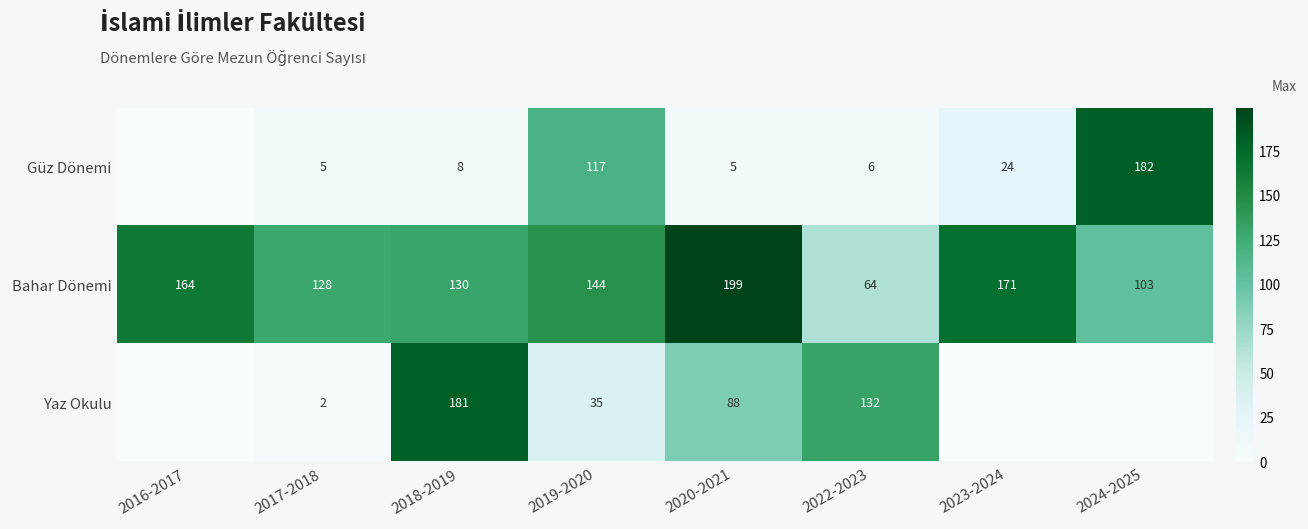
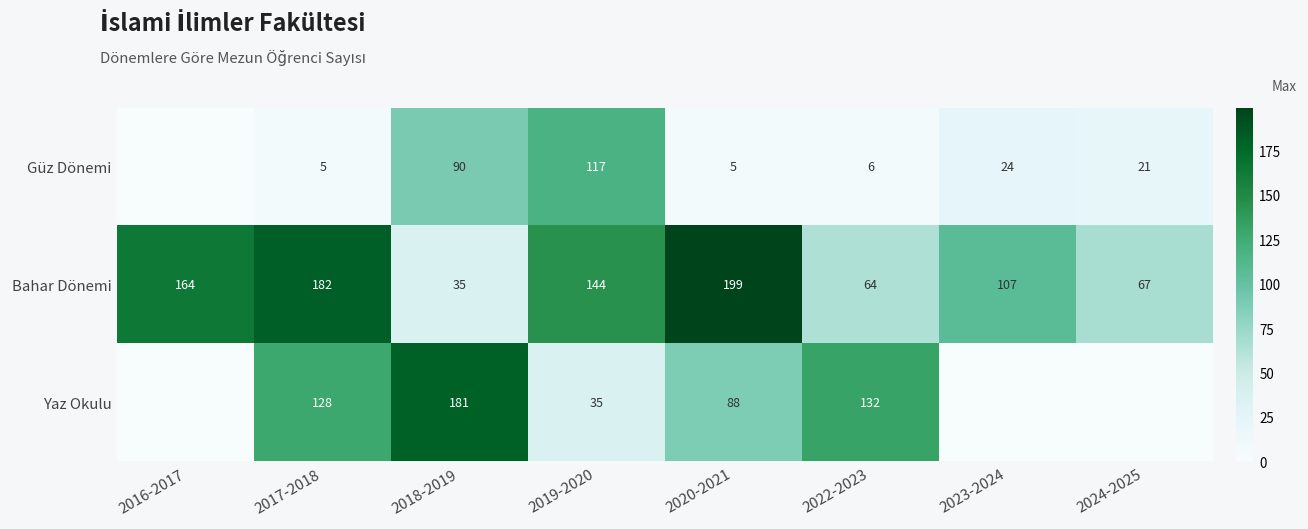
Güz Dönemi, 2018-2019: 8 -> 90
Güz Dönemi, 2024-2025: 182 -> 21
Bahar Dönemi, 2017-2018: 128 -> 182
Bahar Dönemi, 2018-2019: 130 -> 35
Bahar Dönemi, 2023-2024: 171 -> 107
Bahar Dönemi, 2024-2025: 103 -> 67
Yaz Okulu, 2017-2018: 2 -> 128
